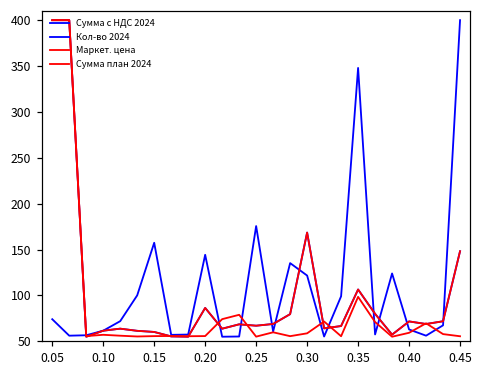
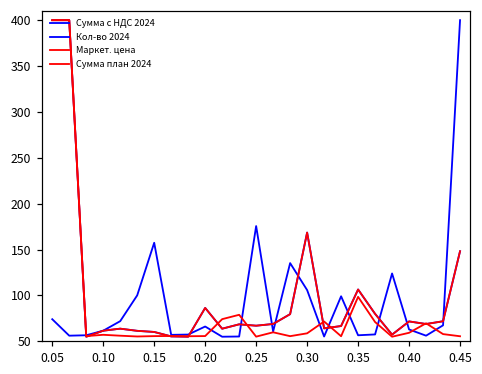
Кол-во 2024, 0.20: 140 -> 70
Кол-во 2024, 0.30: 120 -> 110
Кол-во 2024, 0.35: 350 -> 60
